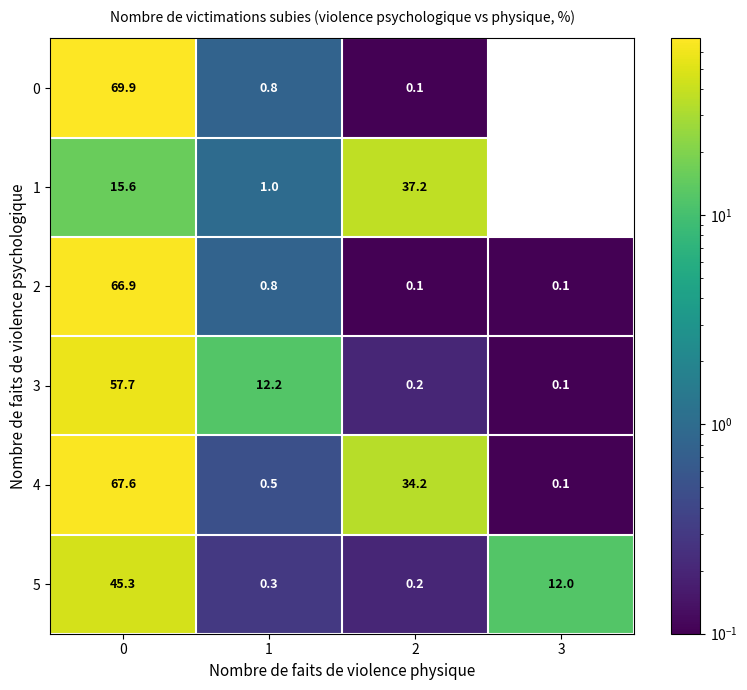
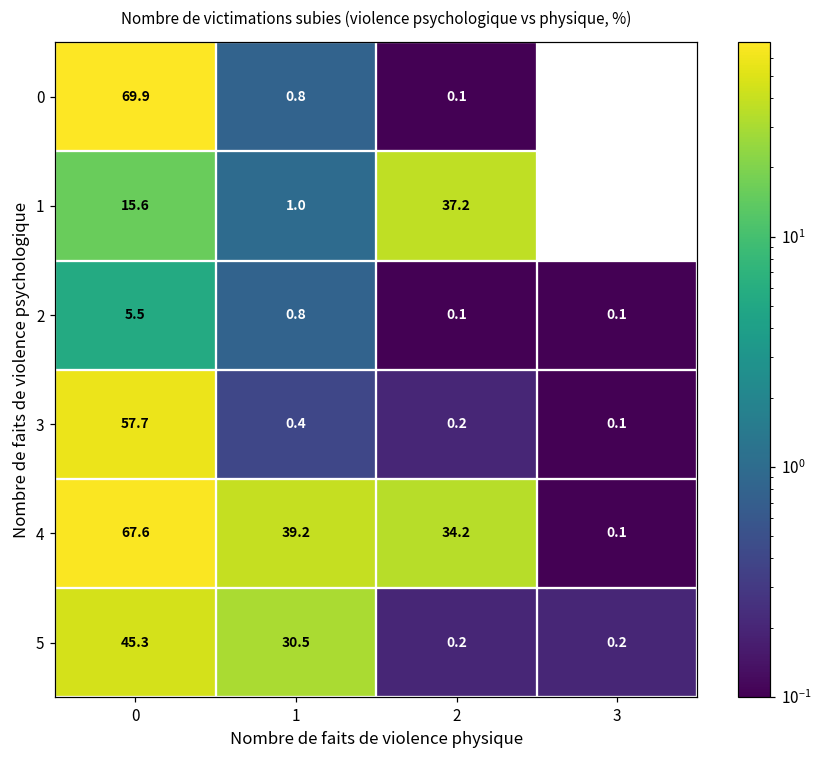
2, 0: 66.9 -> 5.5
3, 1: 12.2 -> 0.4
4, 1: 0.5 -> 39.2
5, 1: 0.3 -> 30.5
5, 3: 12.0 -> 0.2
